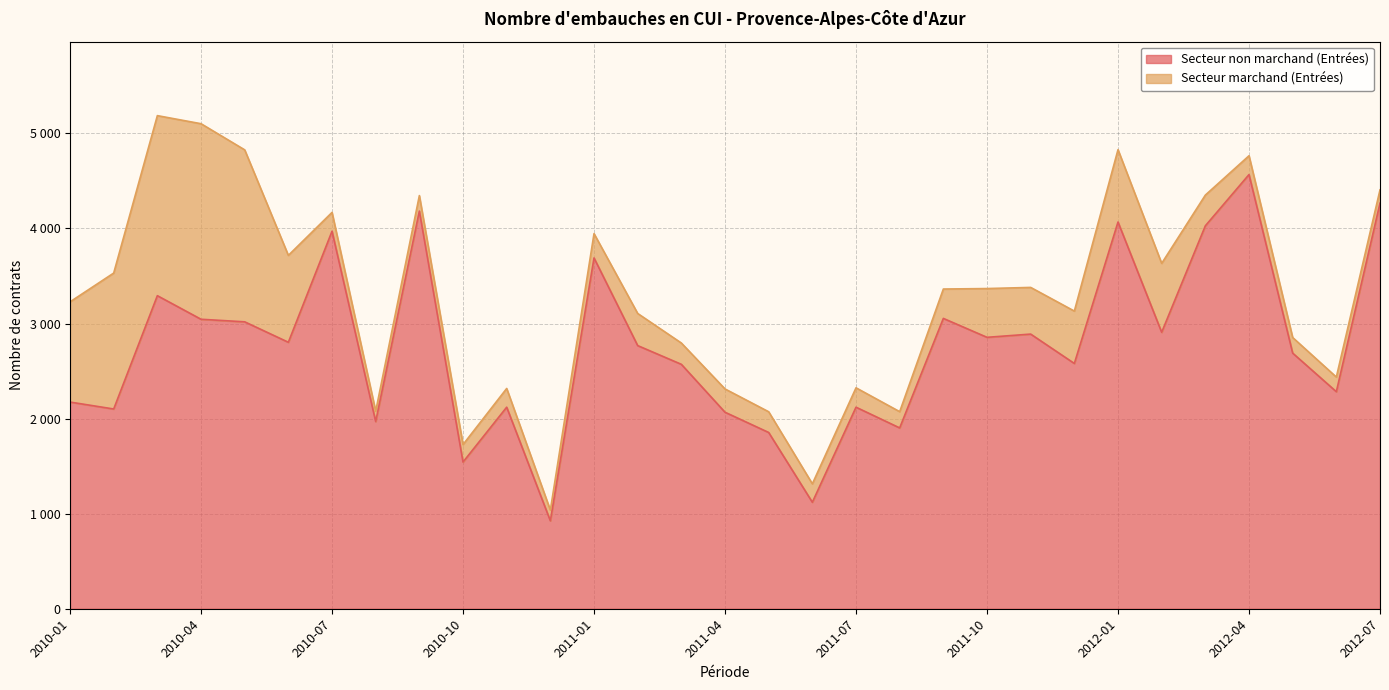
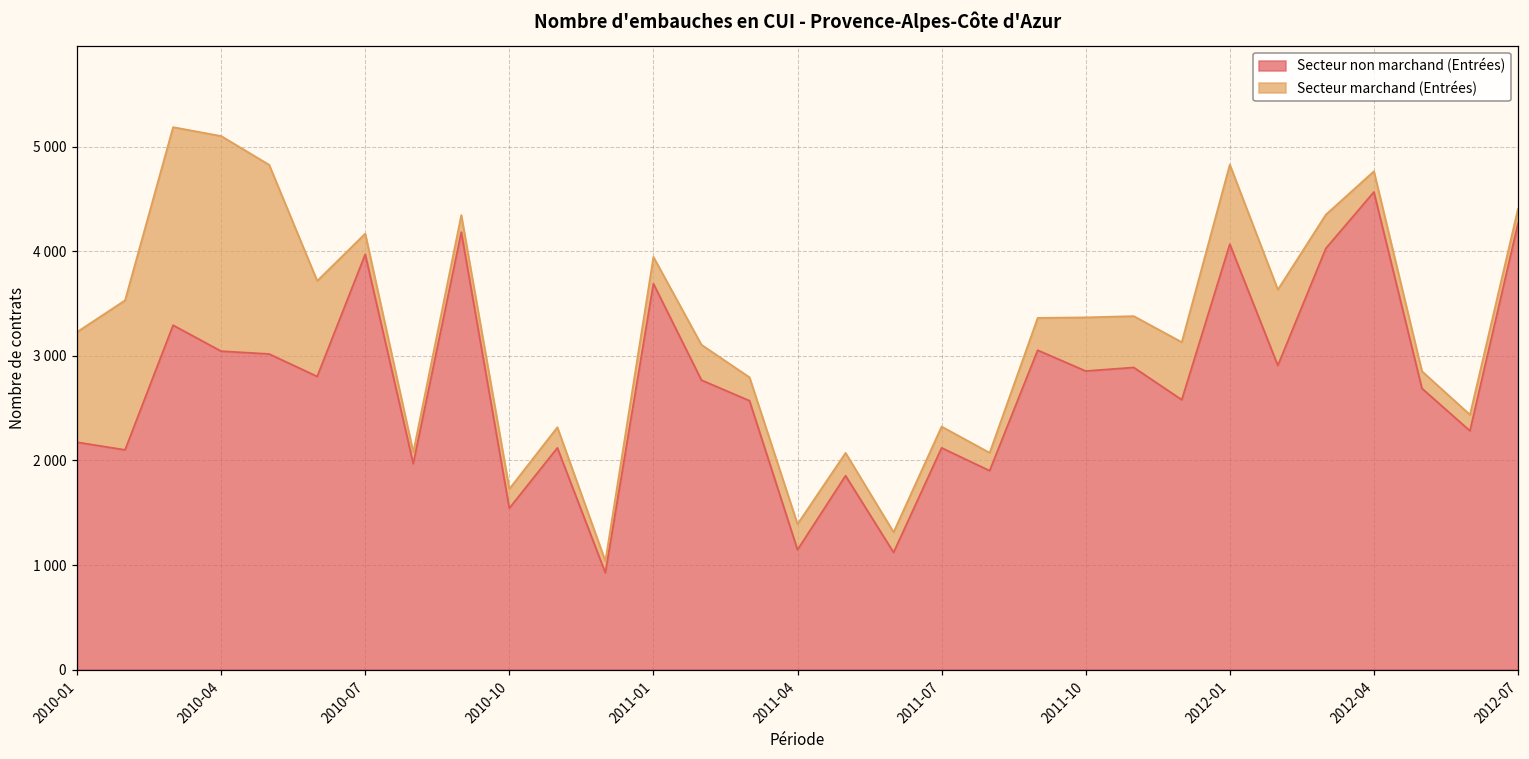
Secteur non marchand (Entrées), 2011-04: 2100 -> 1100
